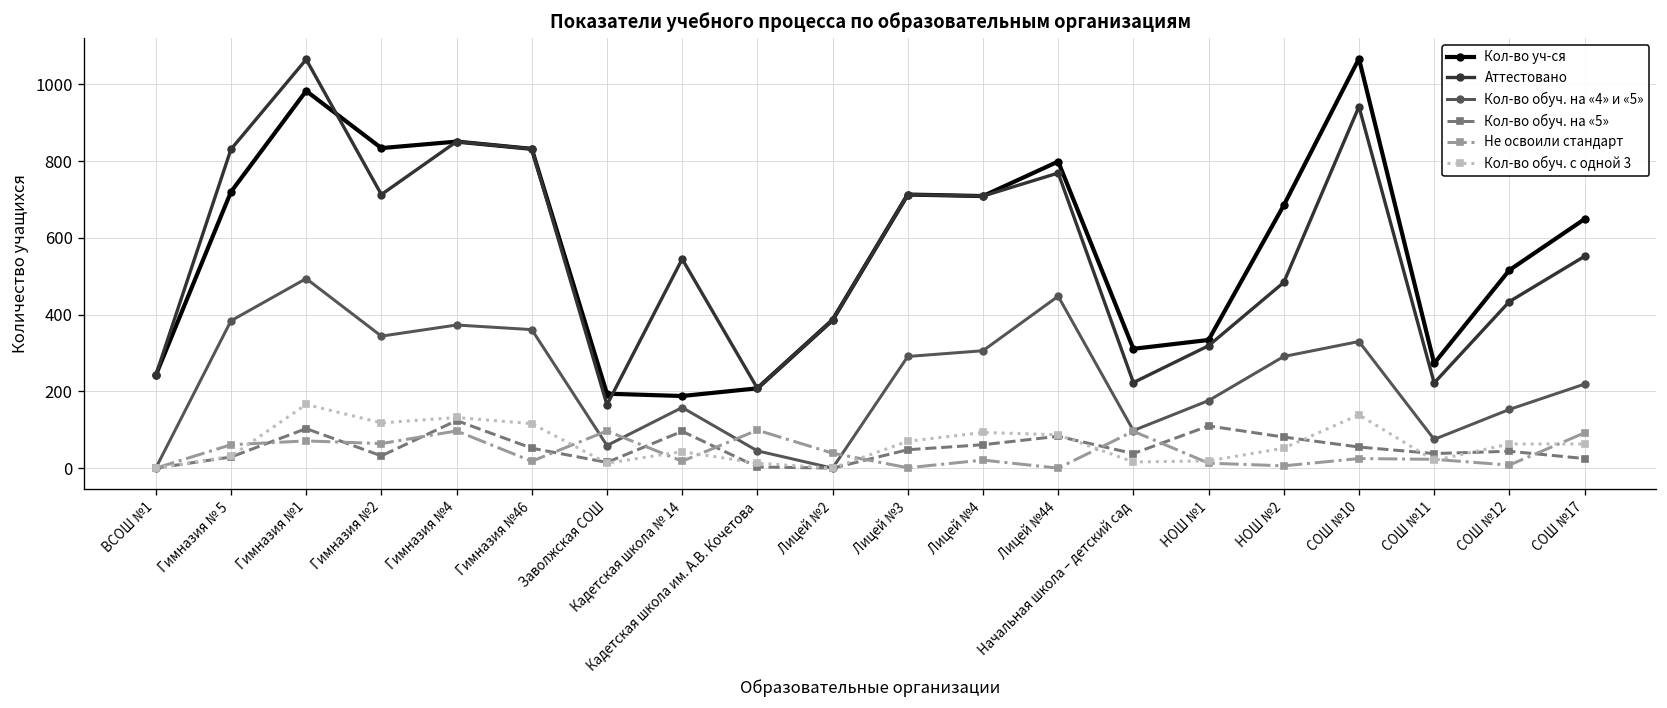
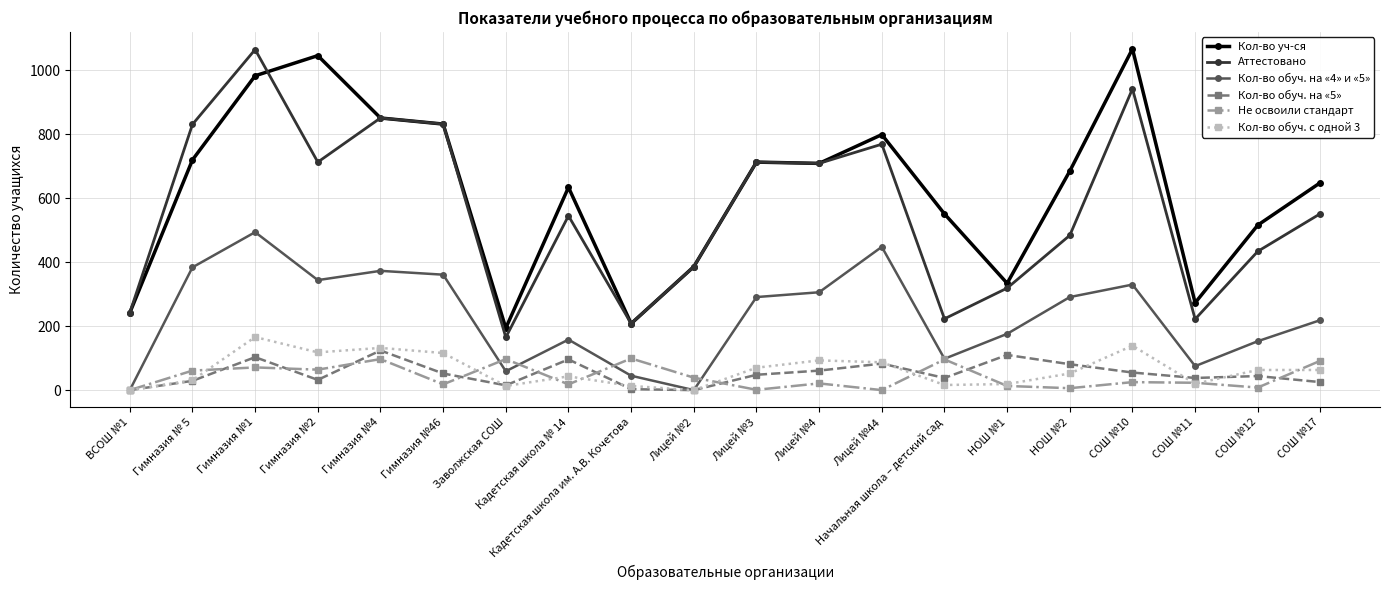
Кол-во уч-ся, Гимназия №2: 830 -> 1050
Кол-во уч-ся, Кадетская школа № 14: 190 -> 630
Кол-во уч-ся, Начальная школа – детский сад: 310 -> 550
